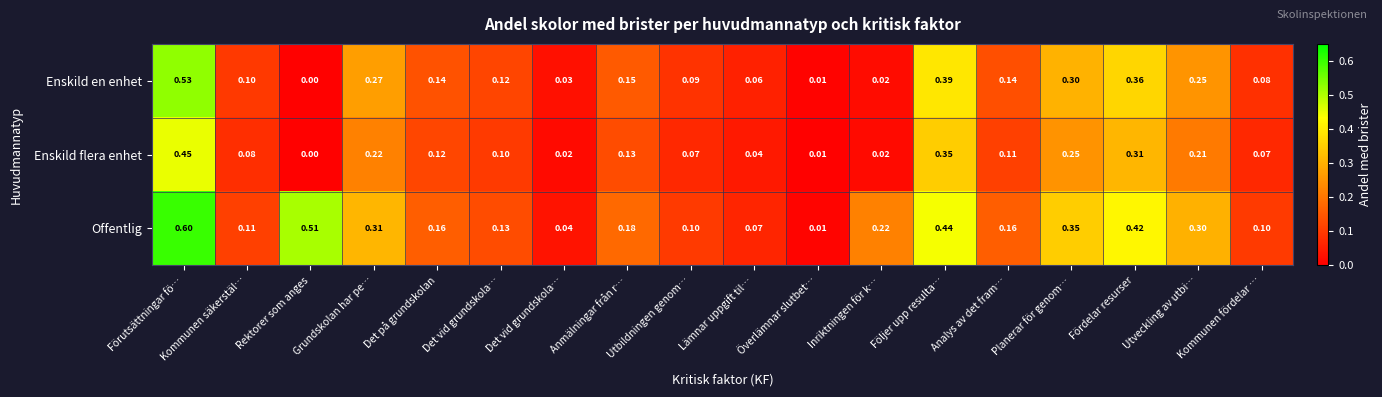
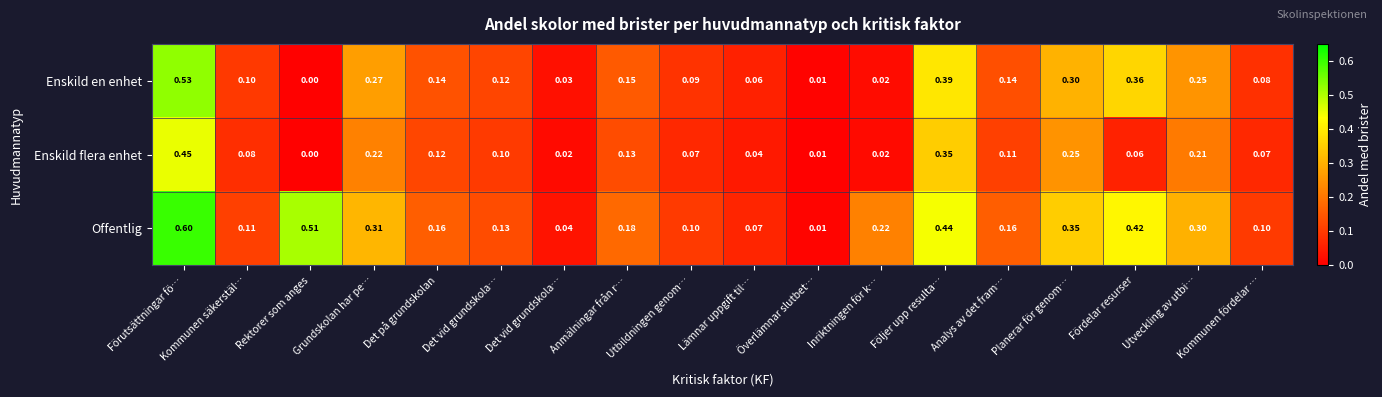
Enskild flera enhet, Fördelar resurser: 0.31 -> 0.06
